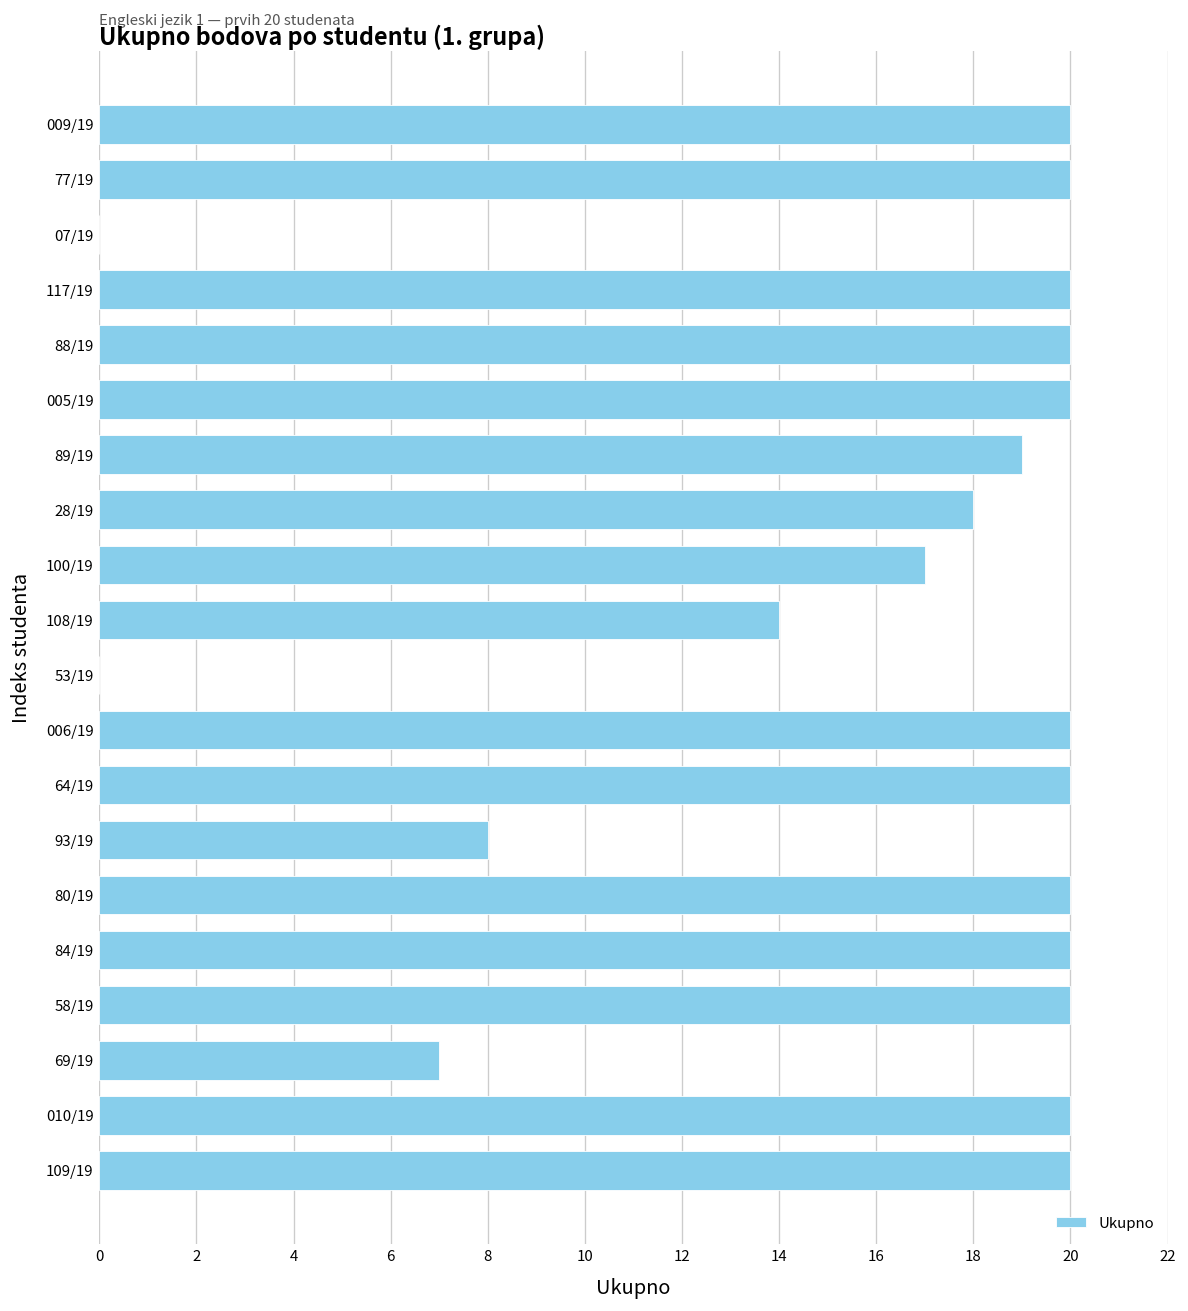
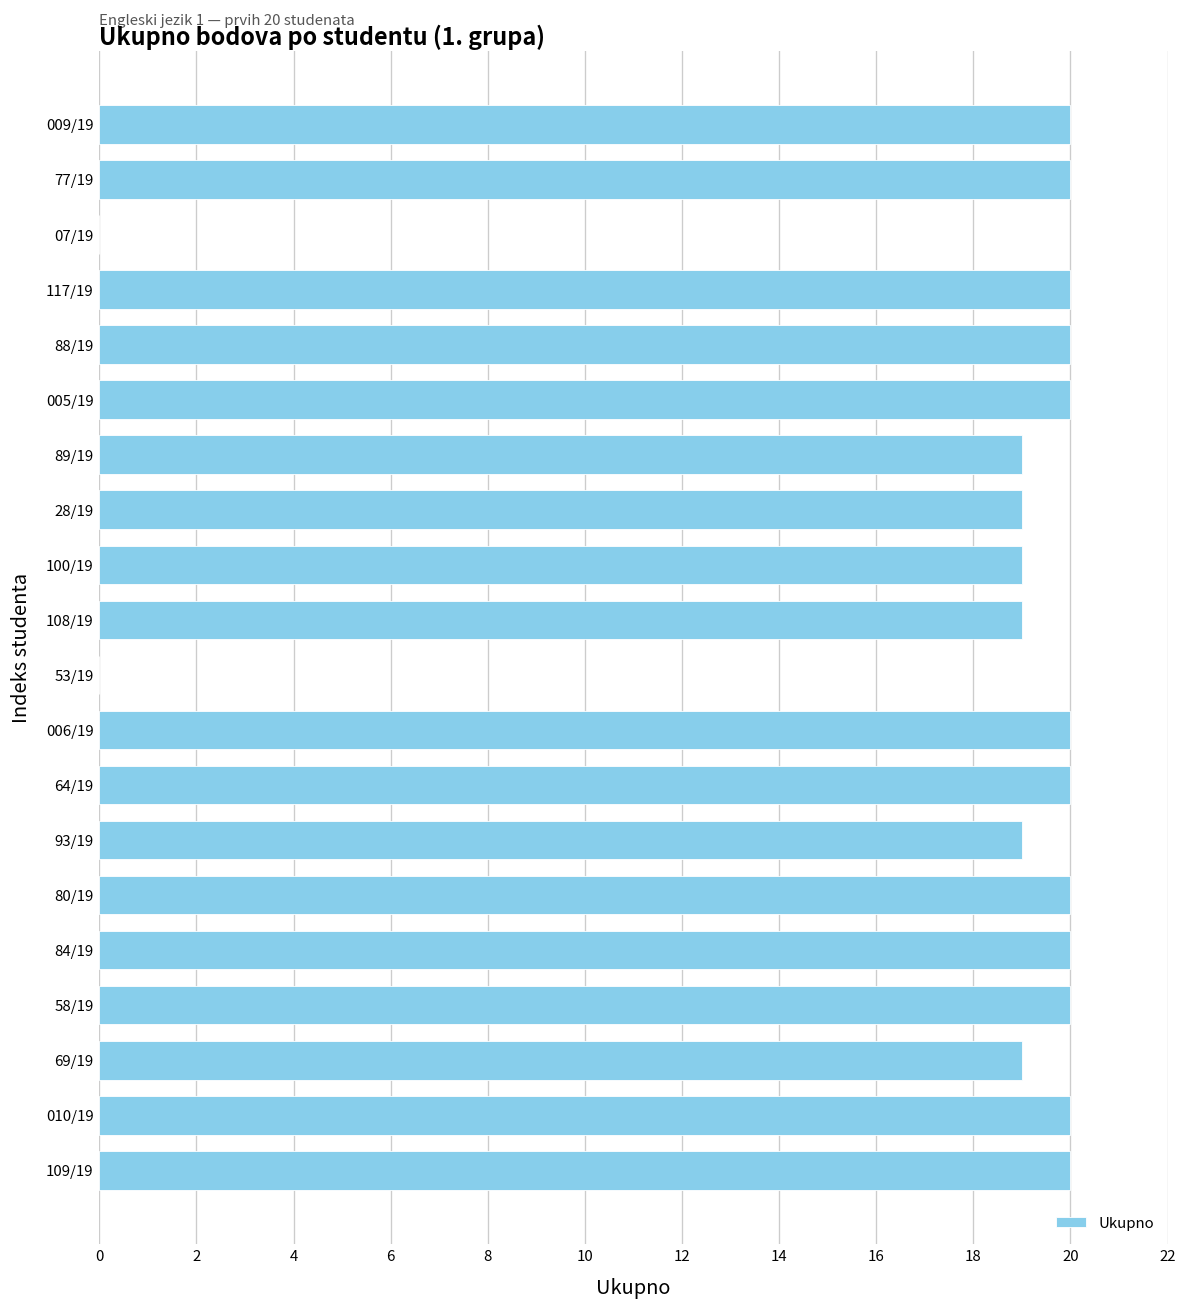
28/19: 18 -> 19
100/19: 17 -> 19
108/19: 14 -> 19
93/19: 8 -> 19
69/19: 7 -> 19
